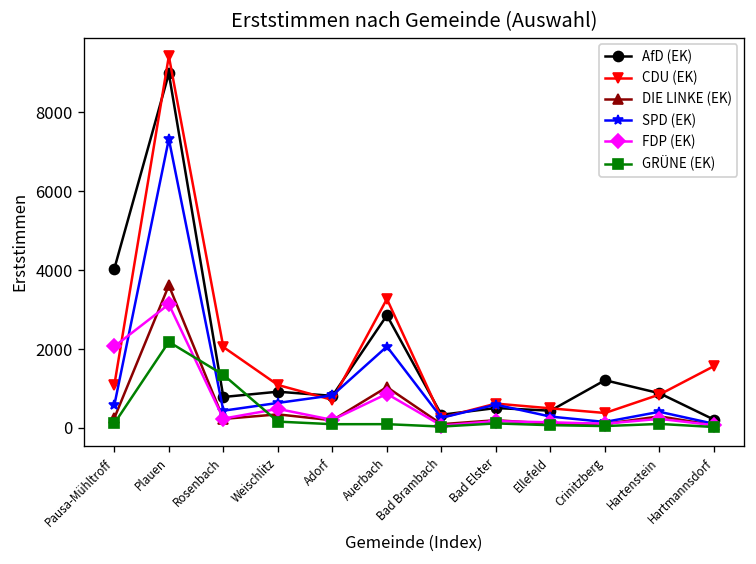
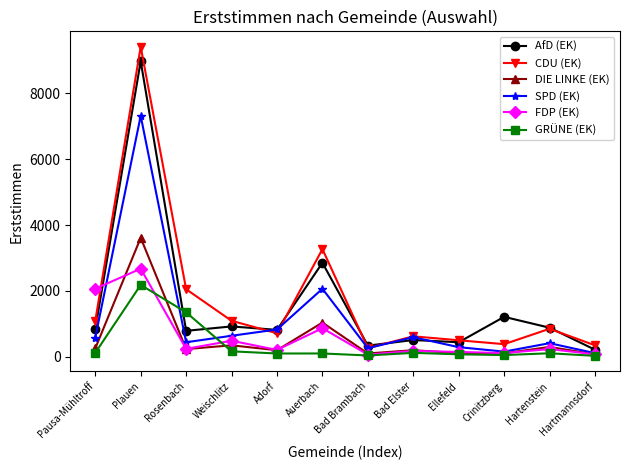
AfD (EK), Pausa-Mühltroff: 4000 -> 800
FDP (EK), Plauen: 3100 -> 2700
CDU (EK), Hartmannsdorf: 1600 -> 300
